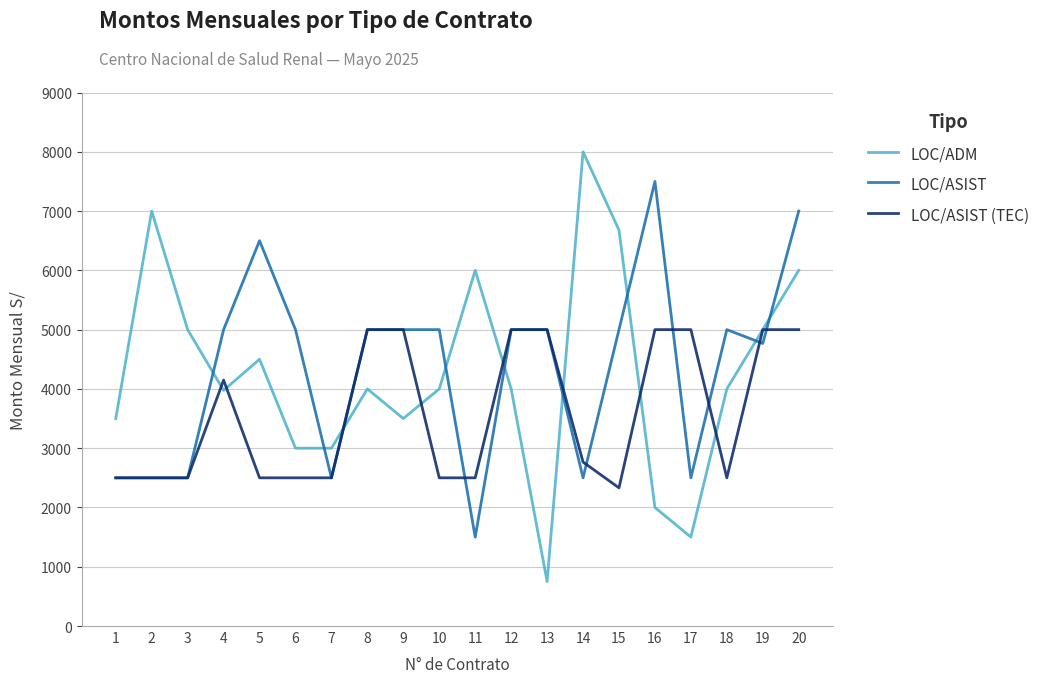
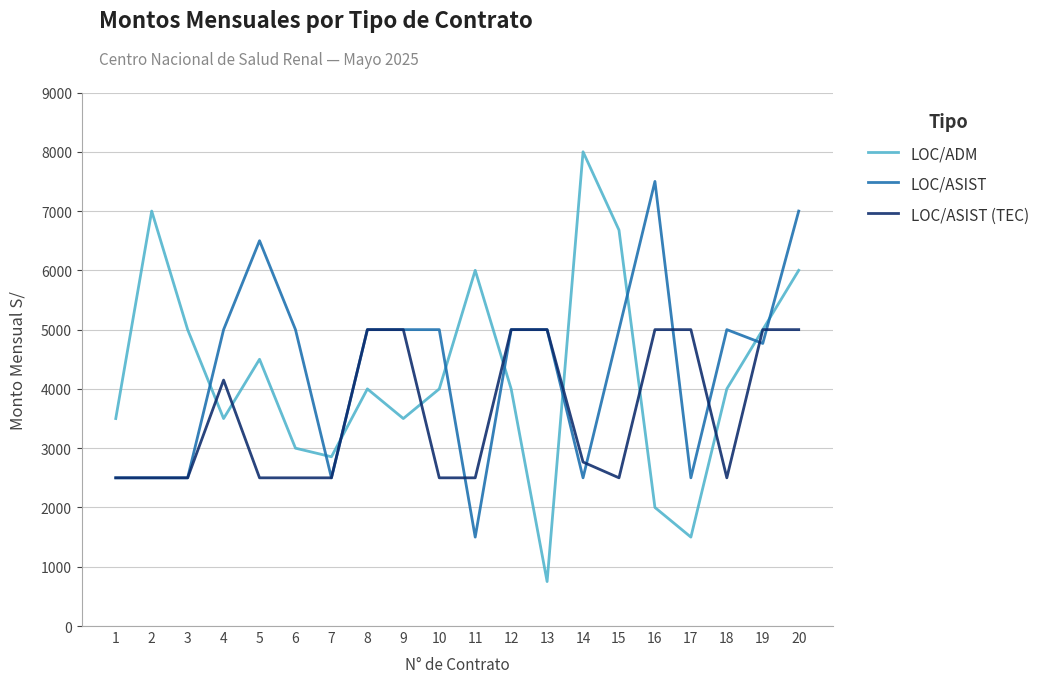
LOC/ADM, 4: 4000 -> 3500
LOC/ADM, 7: 3000 -> 2900
LOC/ASIST (TEC), 15: 2300 -> 2500
